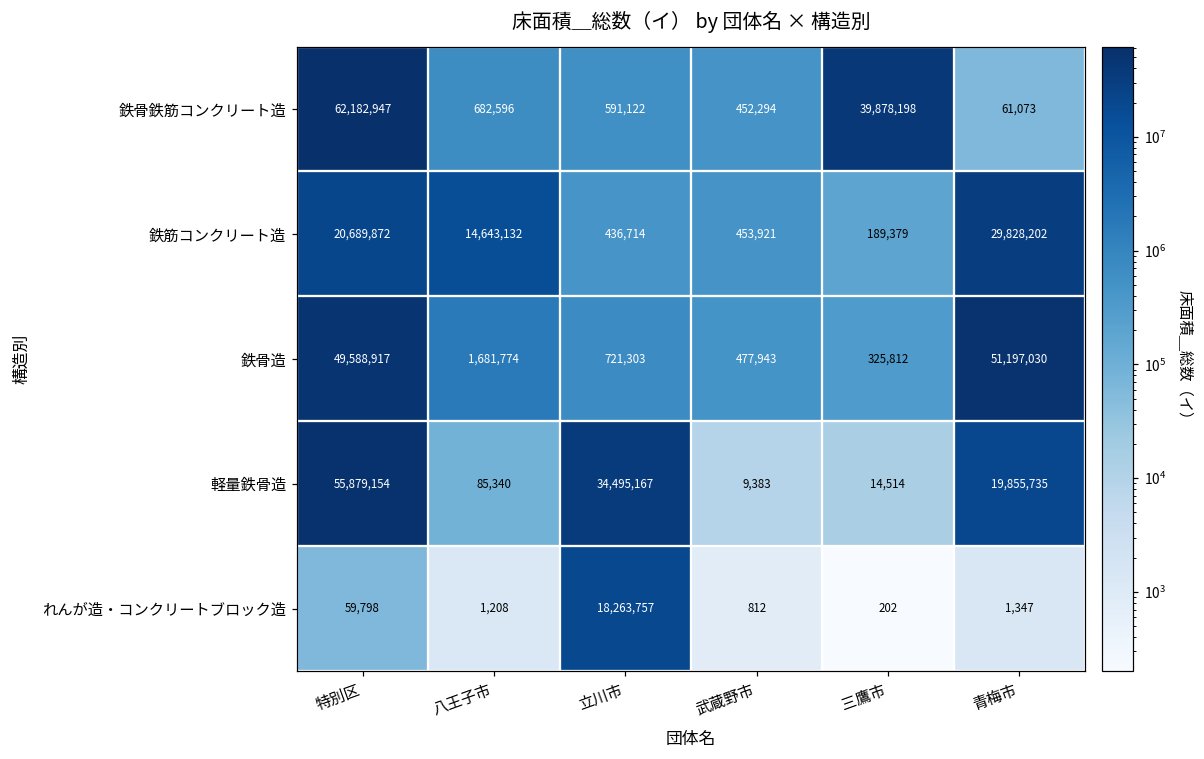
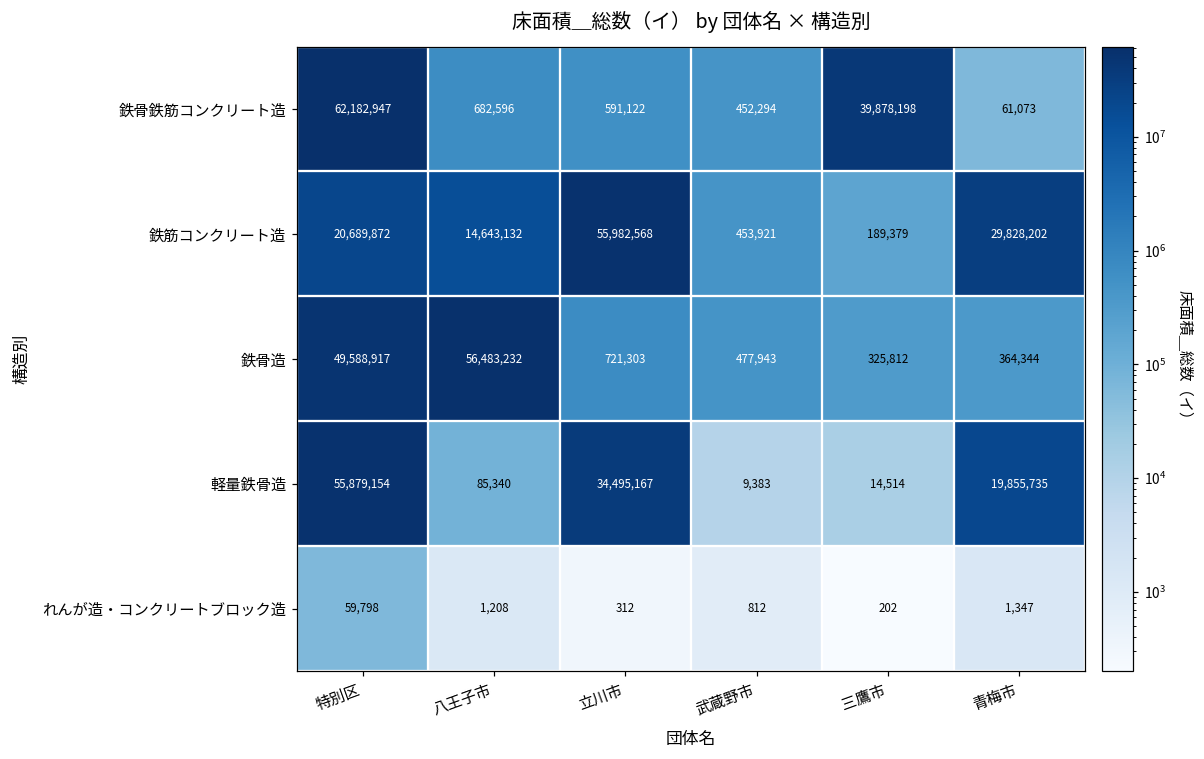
鉄筋コンクリート造, 立川市: 436,714 -> 55,982,568
鉄骨造, 八王子市: 1,681,774 -> 56,483,232
鉄骨造, 青梅市: 51,197,030 -> 364,344
れんが造・コンクリートブロック造, 立川市: 18,263,757 -> 312
